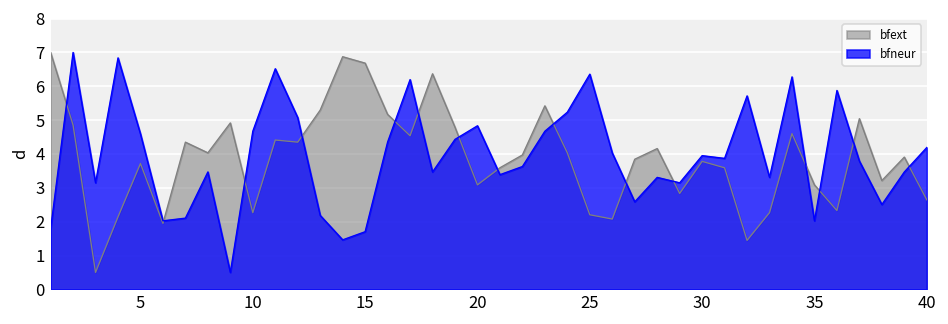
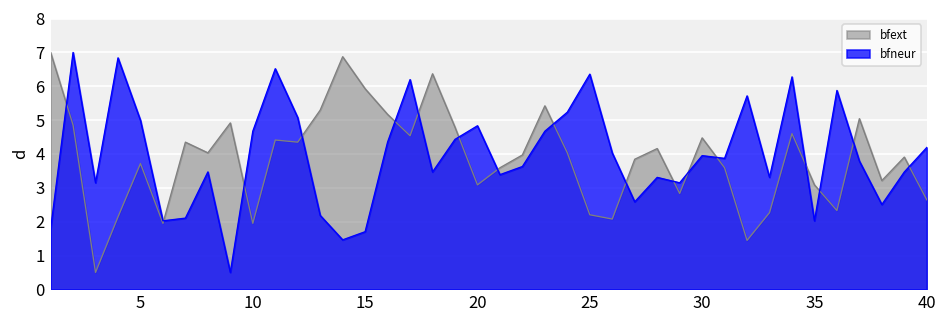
bfneur, 5: 4.6 -> 5.0
bfext, 10: 2.3 -> 2.0
bfext, 15: 6.7 -> 5.9
bfext, 30: 3.8 -> 4.5
